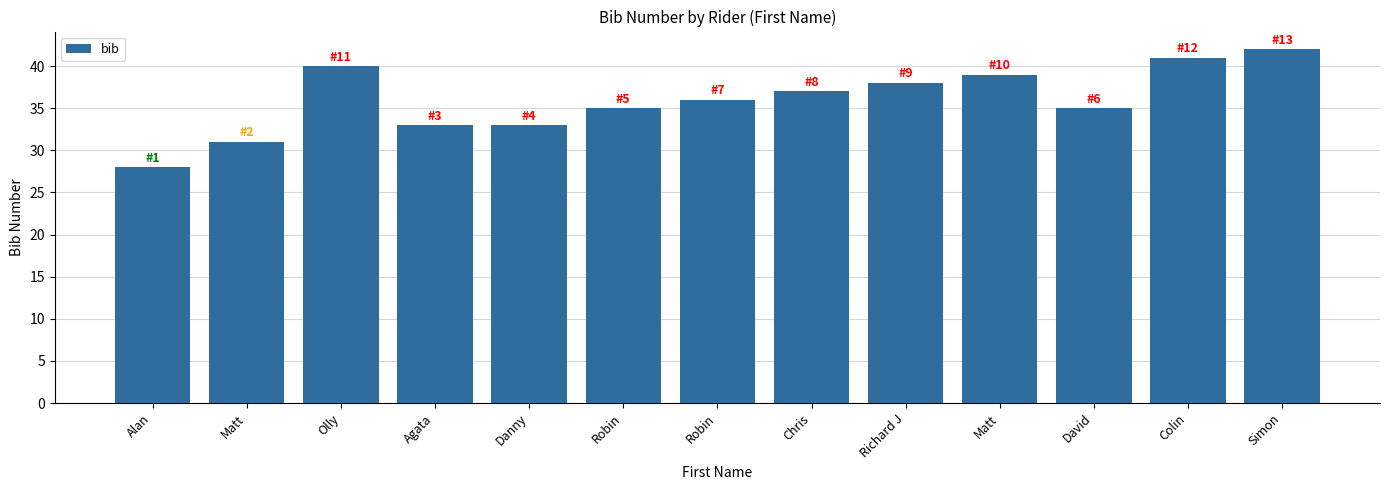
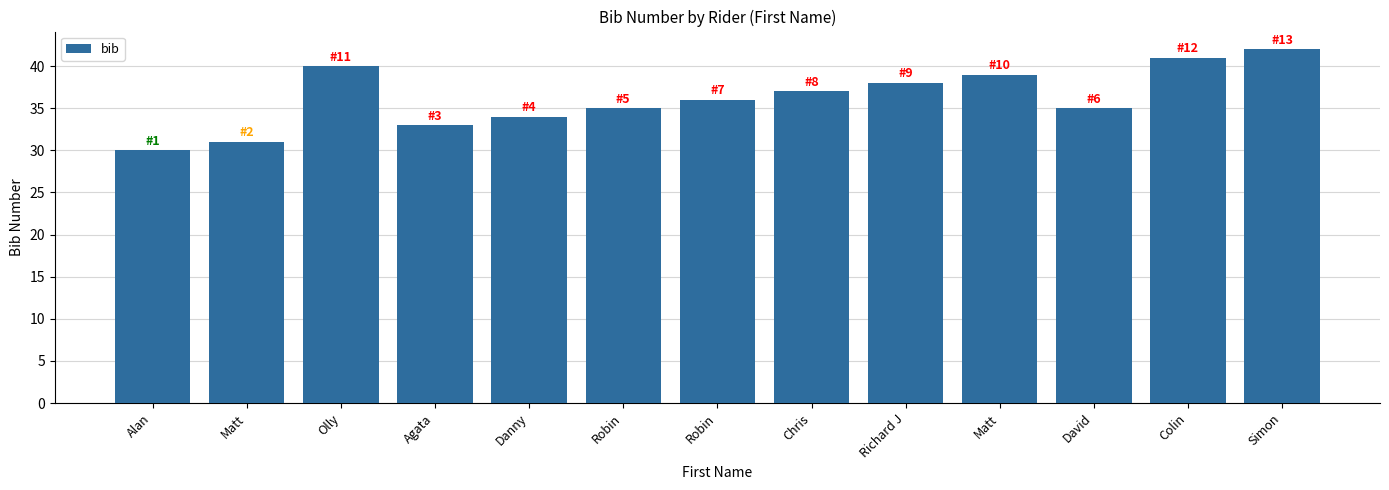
Alan: 28 -> 30
Danny: 33 -> 34
